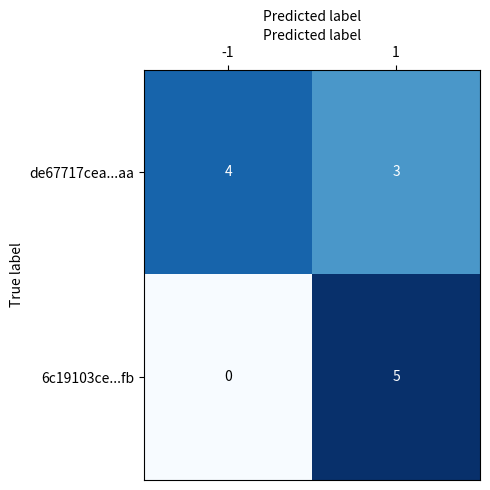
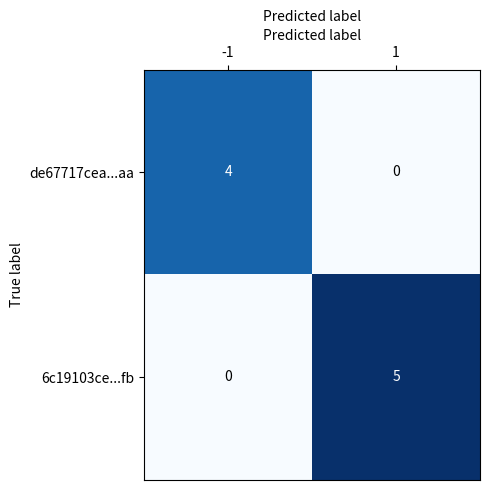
de67717cea...aa, 1: 3 -> 0
